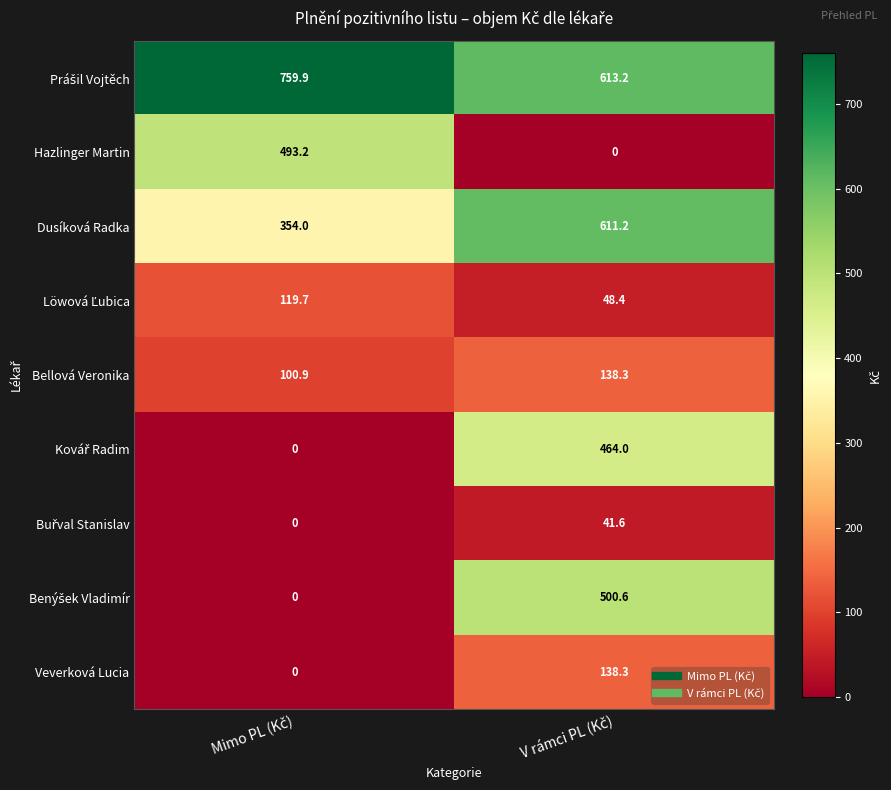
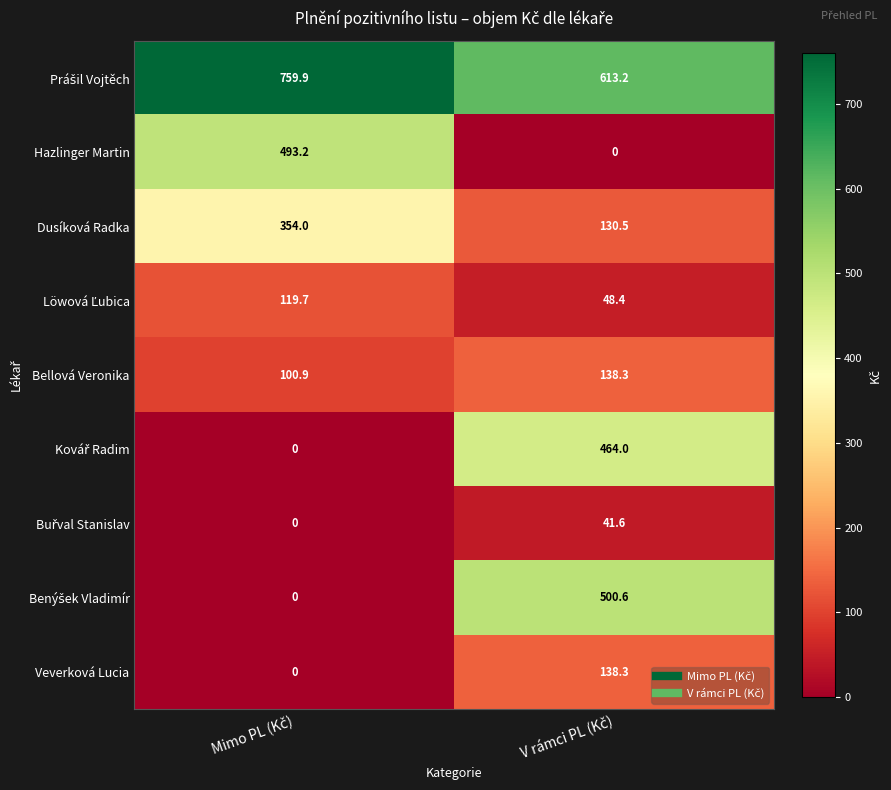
Dusíková Radka, V rámci PL (Kč): 611.2 -> 130.5
